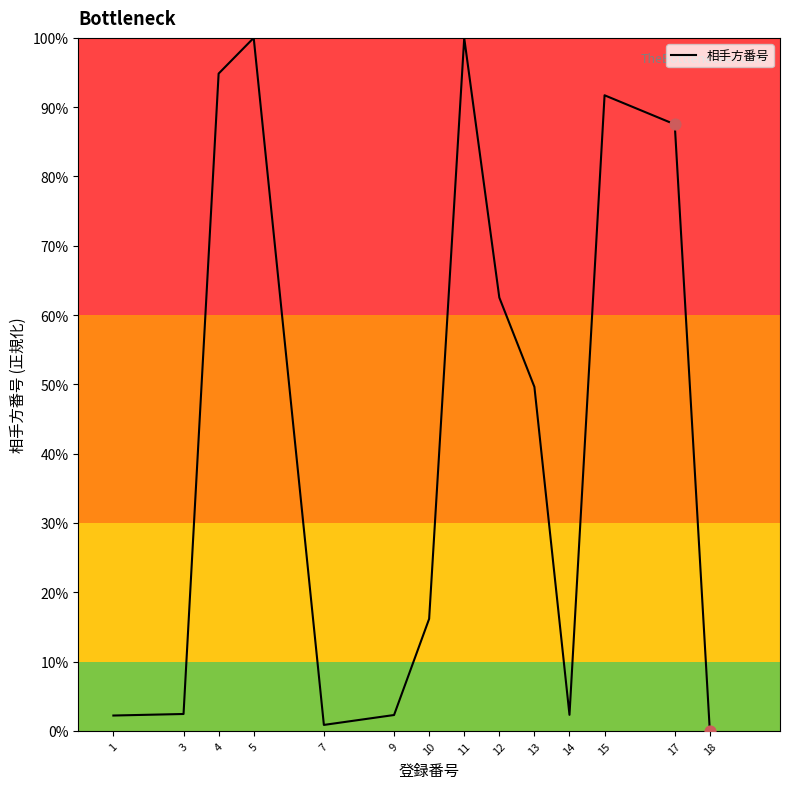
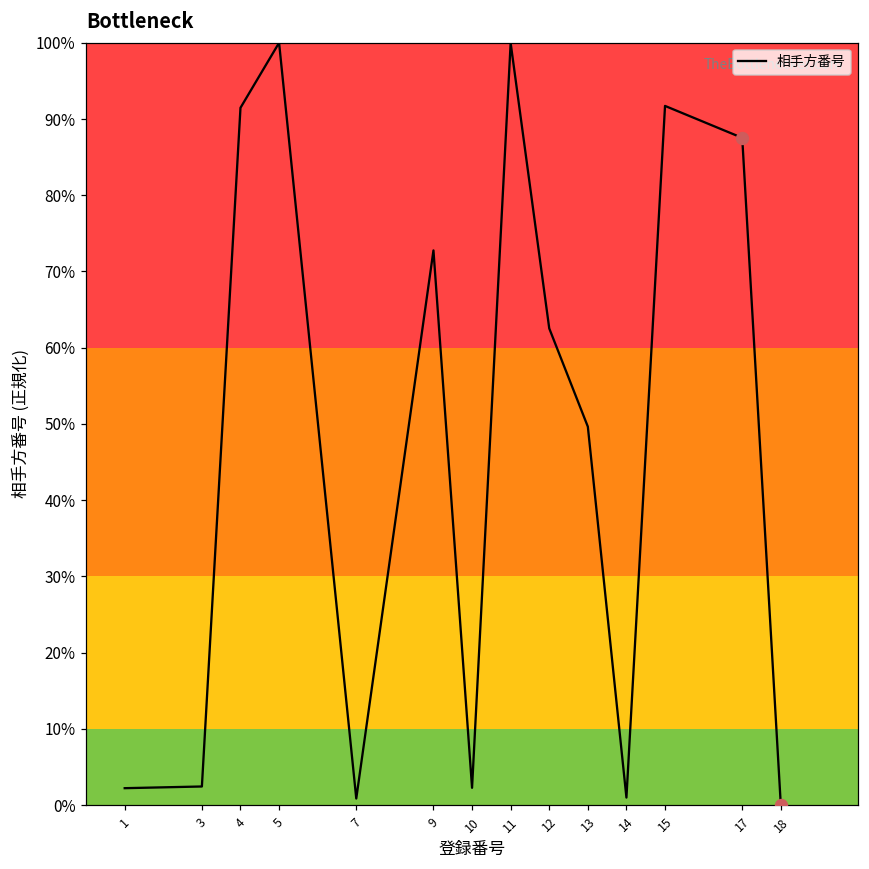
相手方番号, 4: 95% -> 91%
相手方番号, 9: 2% -> 73%
相手方番号, 10: 16% -> 2%
相手方番号, 14: 2% -> 1%
